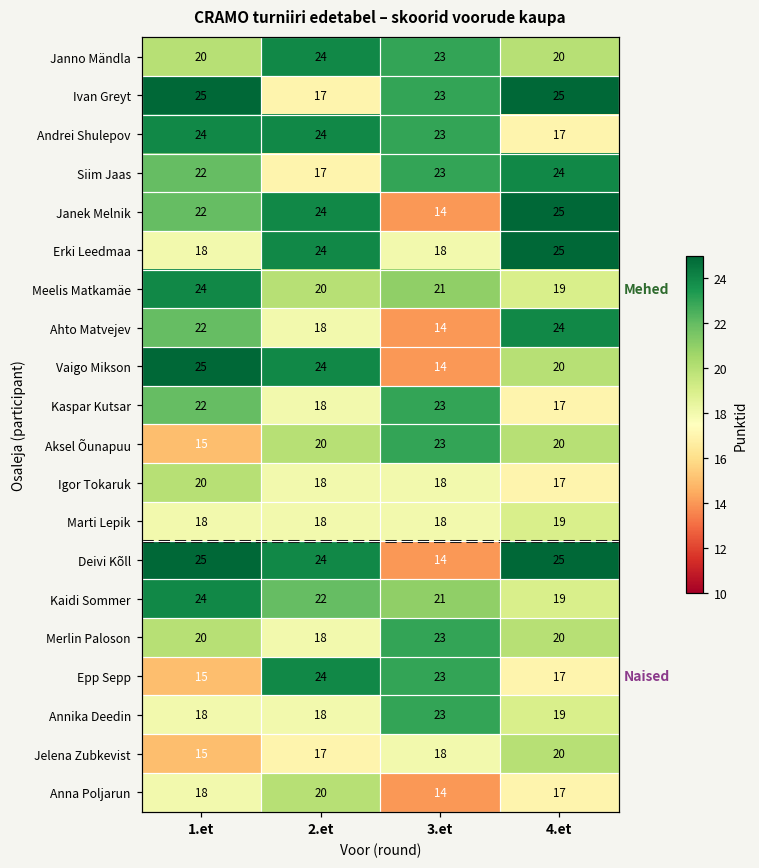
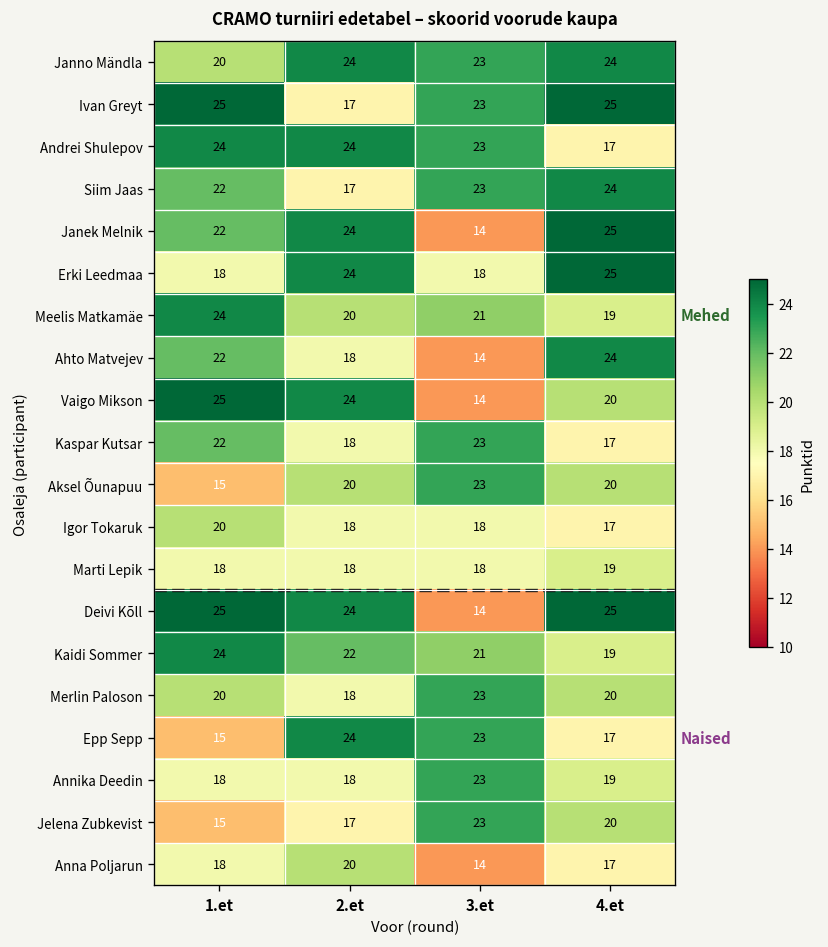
Janno Mändla, 4.et: 20 -> 24
Jelena Zubkevist, 3.et: 18 -> 23
